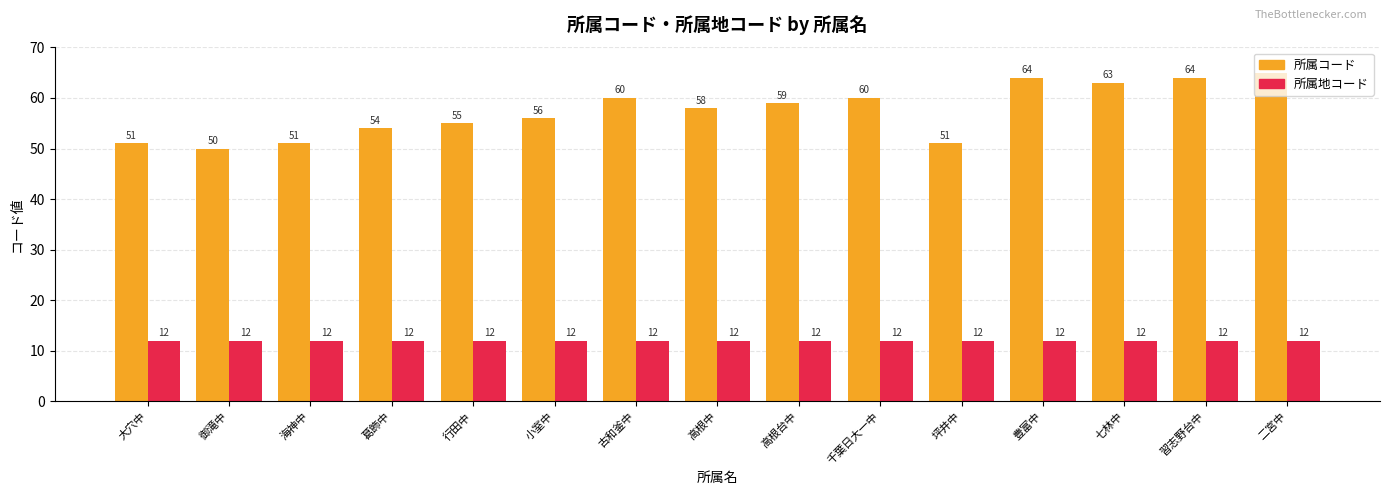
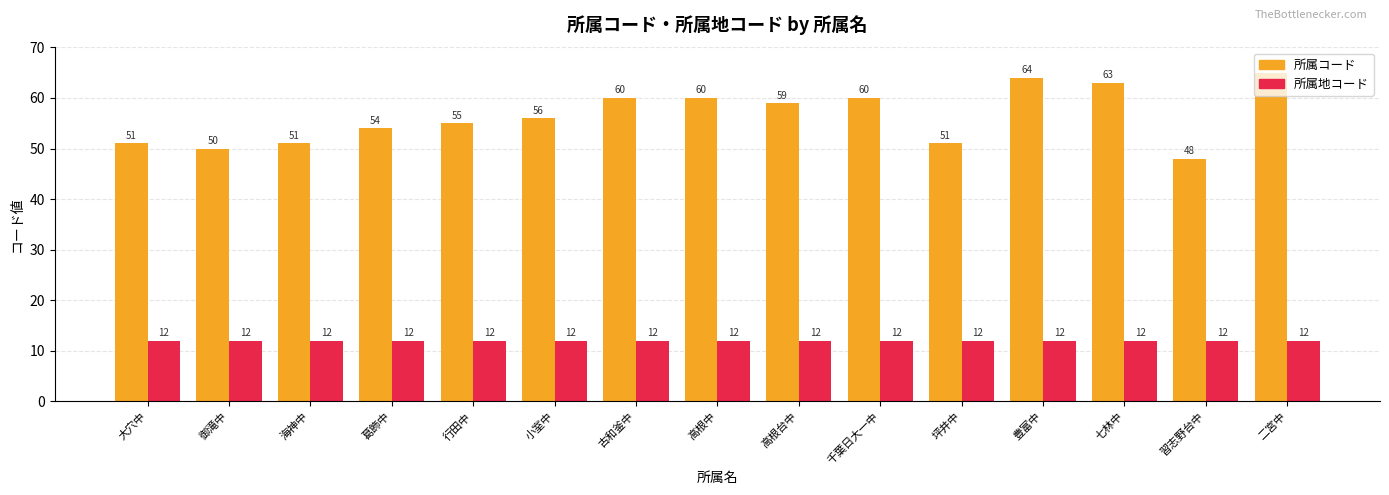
所属コード, 高根中: 58 -> 60
所属コード, 習志野台中: 64 -> 48
